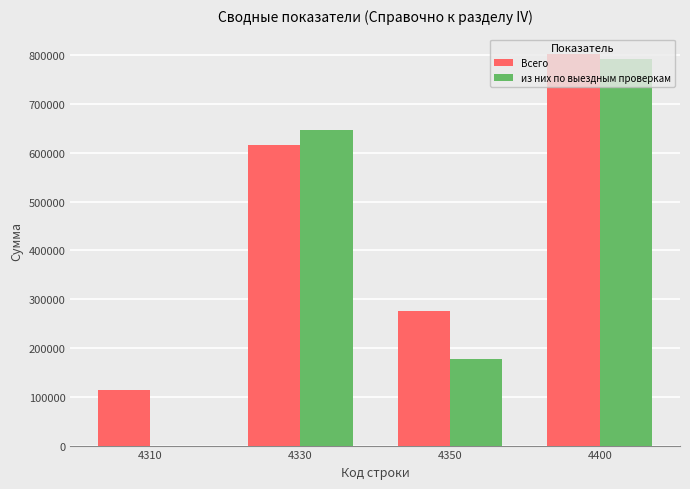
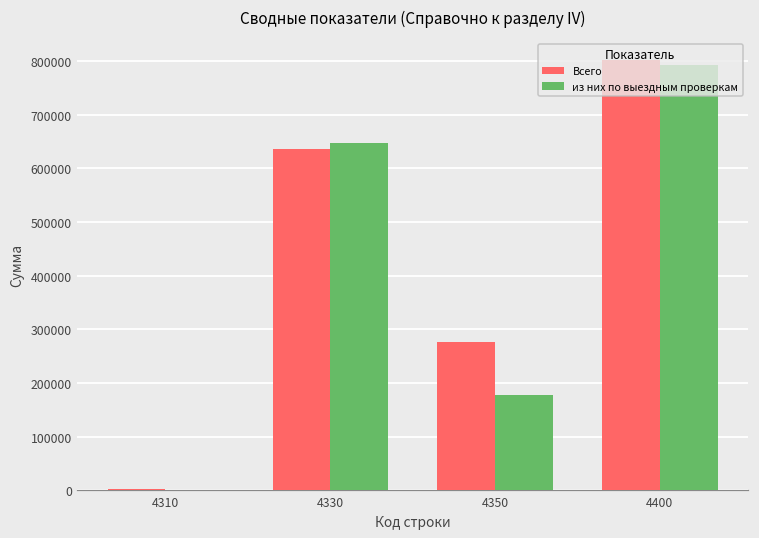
Всего, 4310: 110000 -> 0
Всего, 4330: 620000 -> 640000
